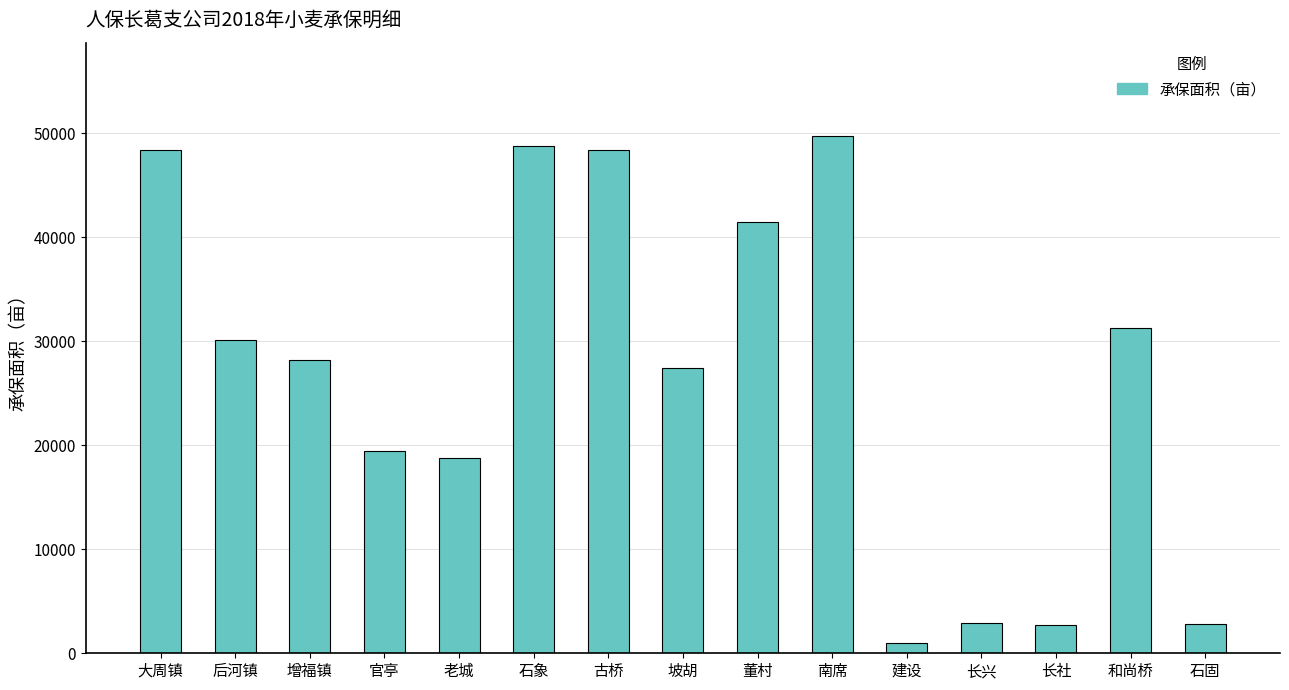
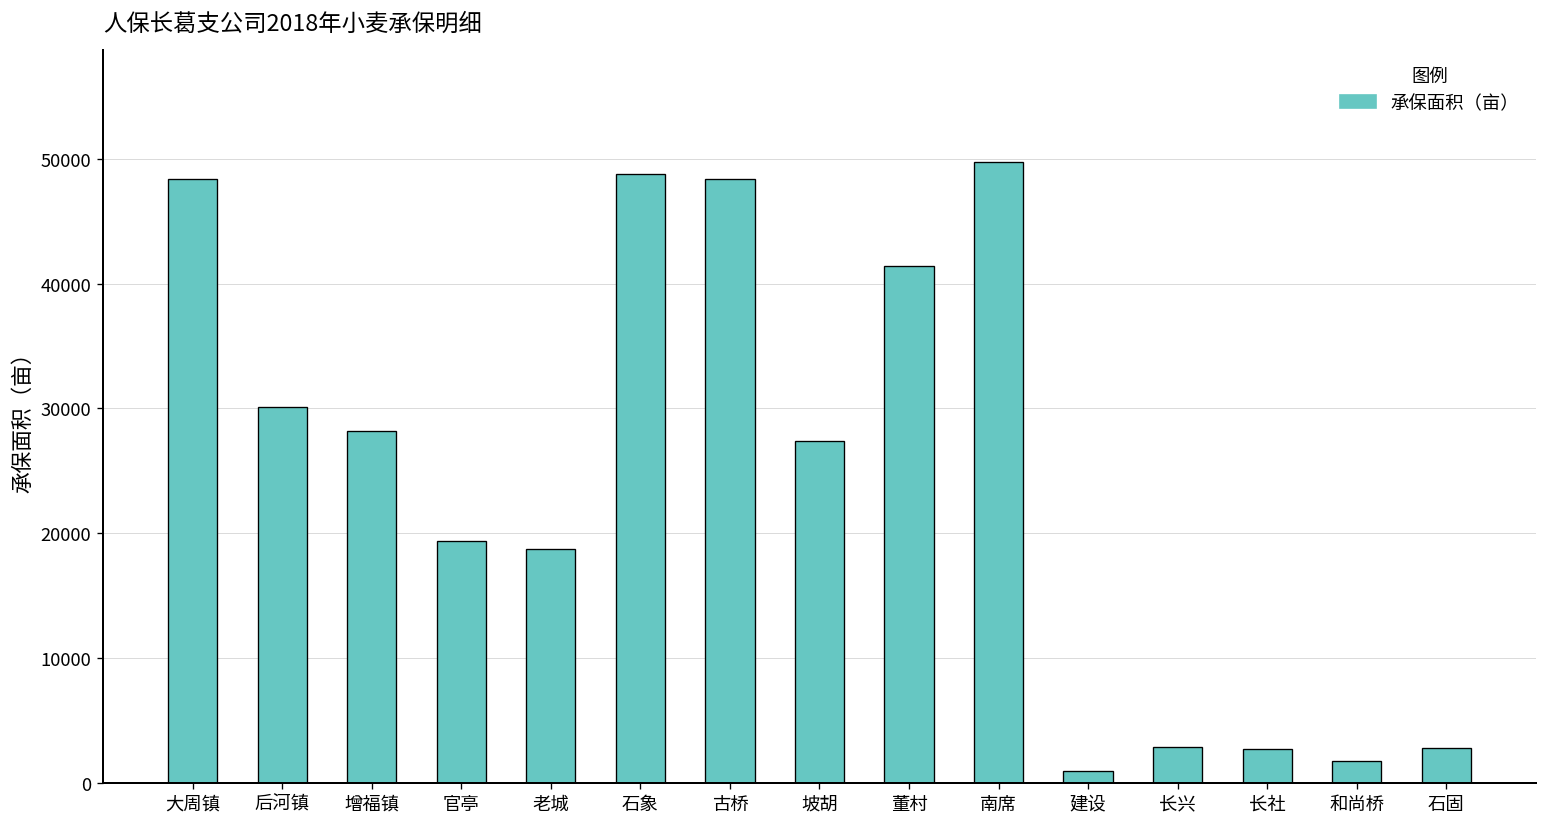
和尚桥: 31300 -> 1800
